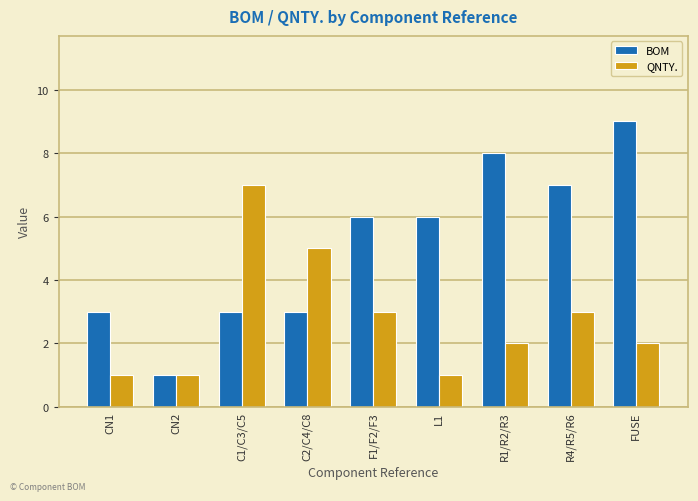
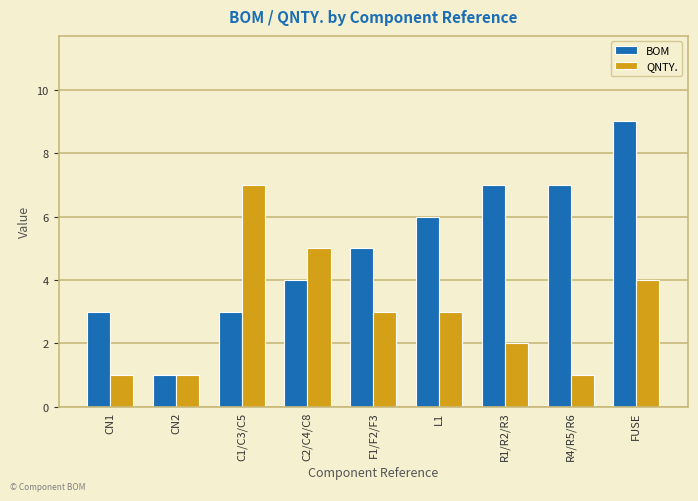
BOM, C2/C4/C8: 3 -> 4
BOM, F1/F2/F3: 6 -> 5
QNTY., L1: 1 -> 3
BOM, R1/R2/R3: 8 -> 7
QNTY., R4/R5/R6: 3 -> 1
QNTY., FUSE: 2 -> 4
